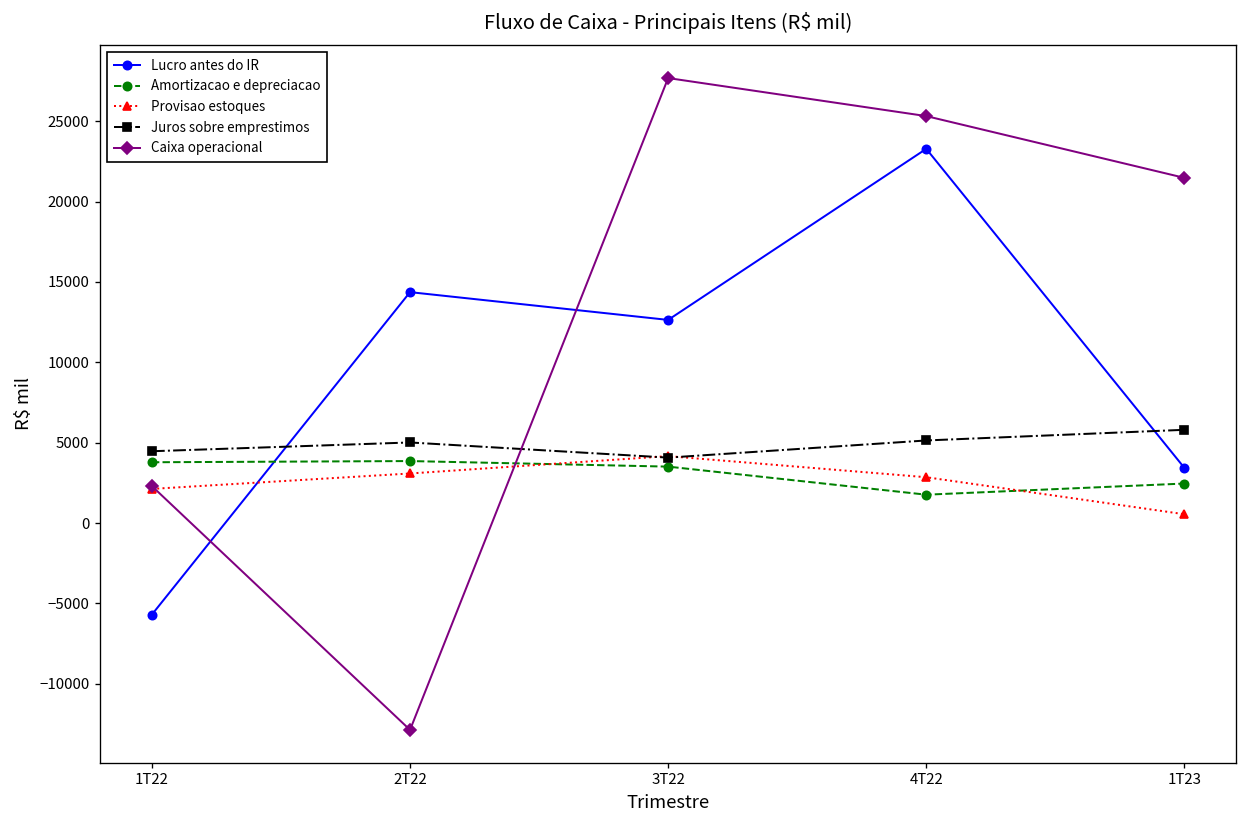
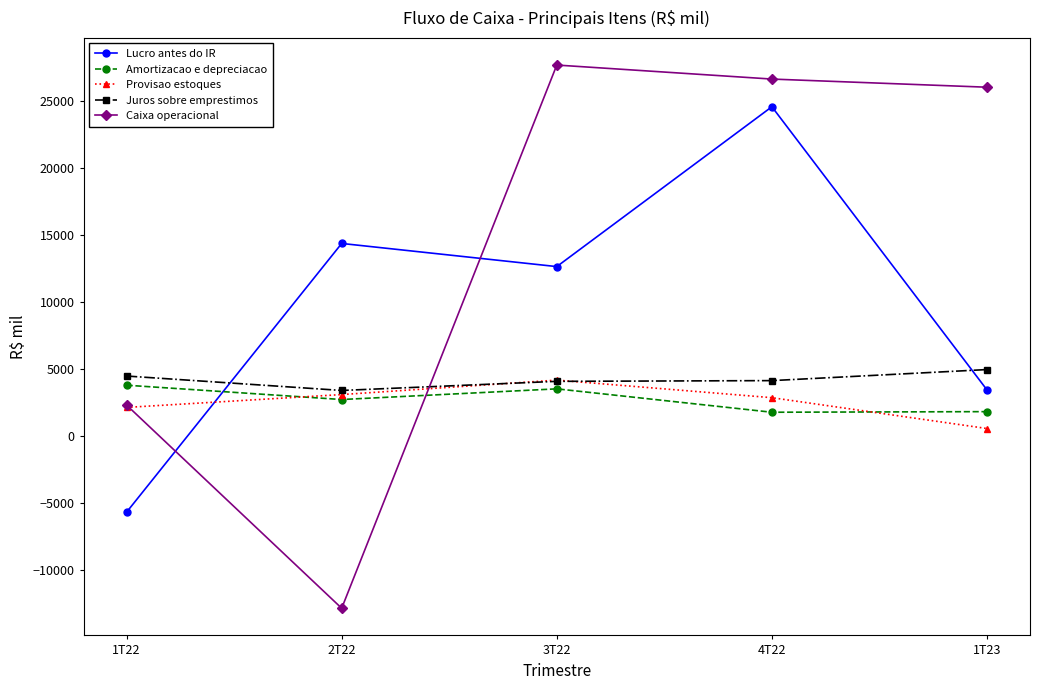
Amortizacao e depreciacao, 2T22: 3900 -> 2700
Juros sobre emprestimos, 2T22: 5000 -> 3400
Lucro antes do IR, 4T22: 23300 -> 24600
Juros sobre emprestimos, 4T22: 5100 -> 4100
Caixa operacional, 4T22: 25300 -> 26600
Amortizacao e depreciacao, 1T23: 2500 -> 1800
Juros sobre emprestimos, 1T23: 5800 -> 5000
Caixa operacional, 1T23: 21500 -> 26000
